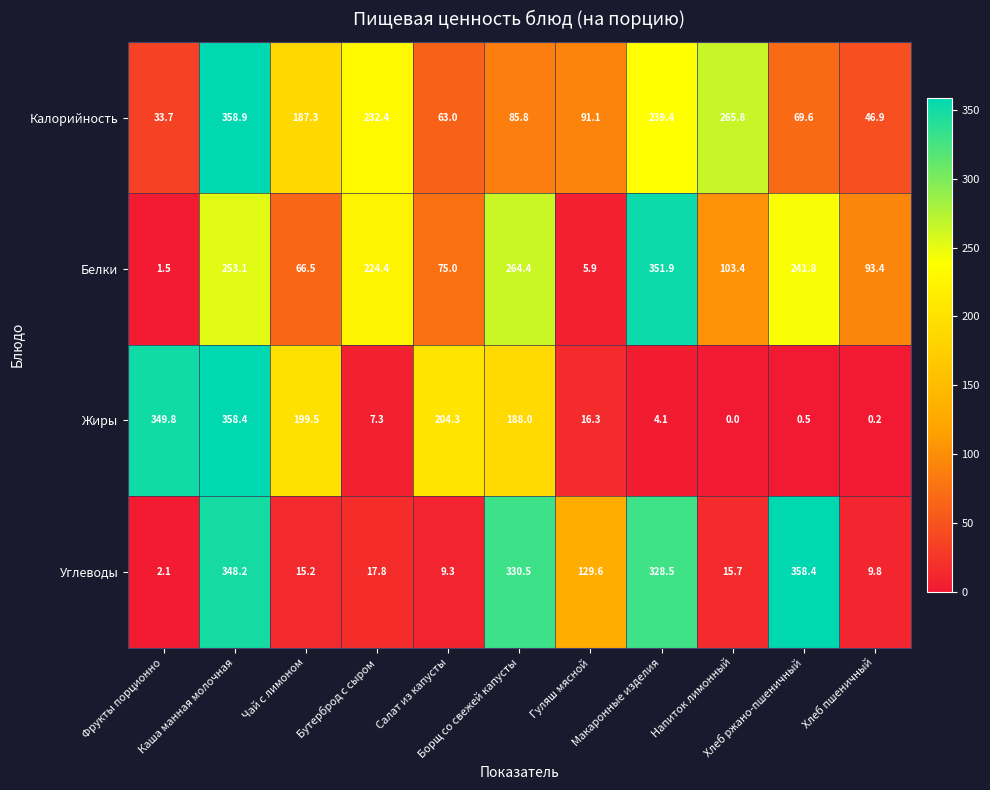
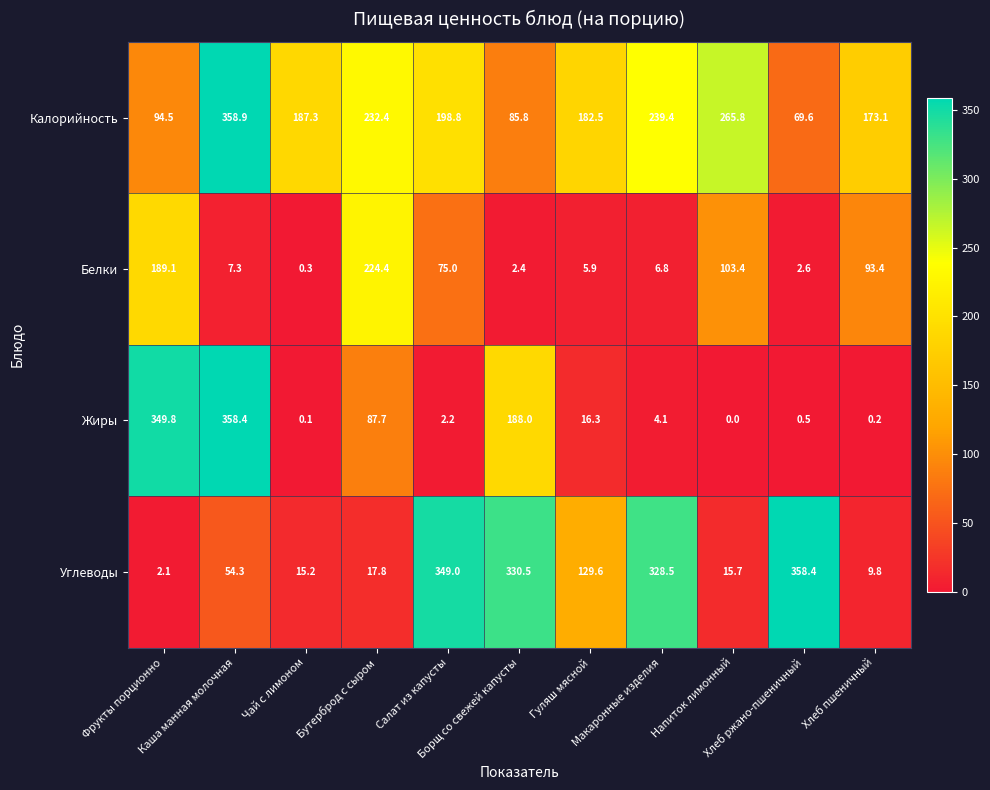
Калорийность, Фрукты порционно: 33.7 -> 94.5
Калорийность, Салат из капусты: 63.0 -> 198.8
Калорийность, Гуляш мясной: 91.1 -> 182.5
Калорийность, Хлеб пшеничный: 46.9 -> 173.1
Белки, Фрукты порционно: 1.5 -> 189.1
Белки, Каша манная молочная: 253.1 -> 7.3
Белки, Чай с лимоном: 66.5 -> 0.3
Белки, Борщ со свежей капусты: 264.4 -> 2.4
Белки, Макаронные изделия: 351.9 -> 6.8
Белки, Хлеб ржано-пшеничный: 241.8 -> 2.6
Жиры, Чай с лимоном: 199.5 -> 0.1
Жиры, Бутерброд с сыром: 7.3 -> 87.7
Жиры, Салат из капусты: 204.3 -> 2.2
Углеводы, Каша манная молочная: 348.2 -> 54.3
Углеводы, Салат из капусты: 9.3 -> 349.0
